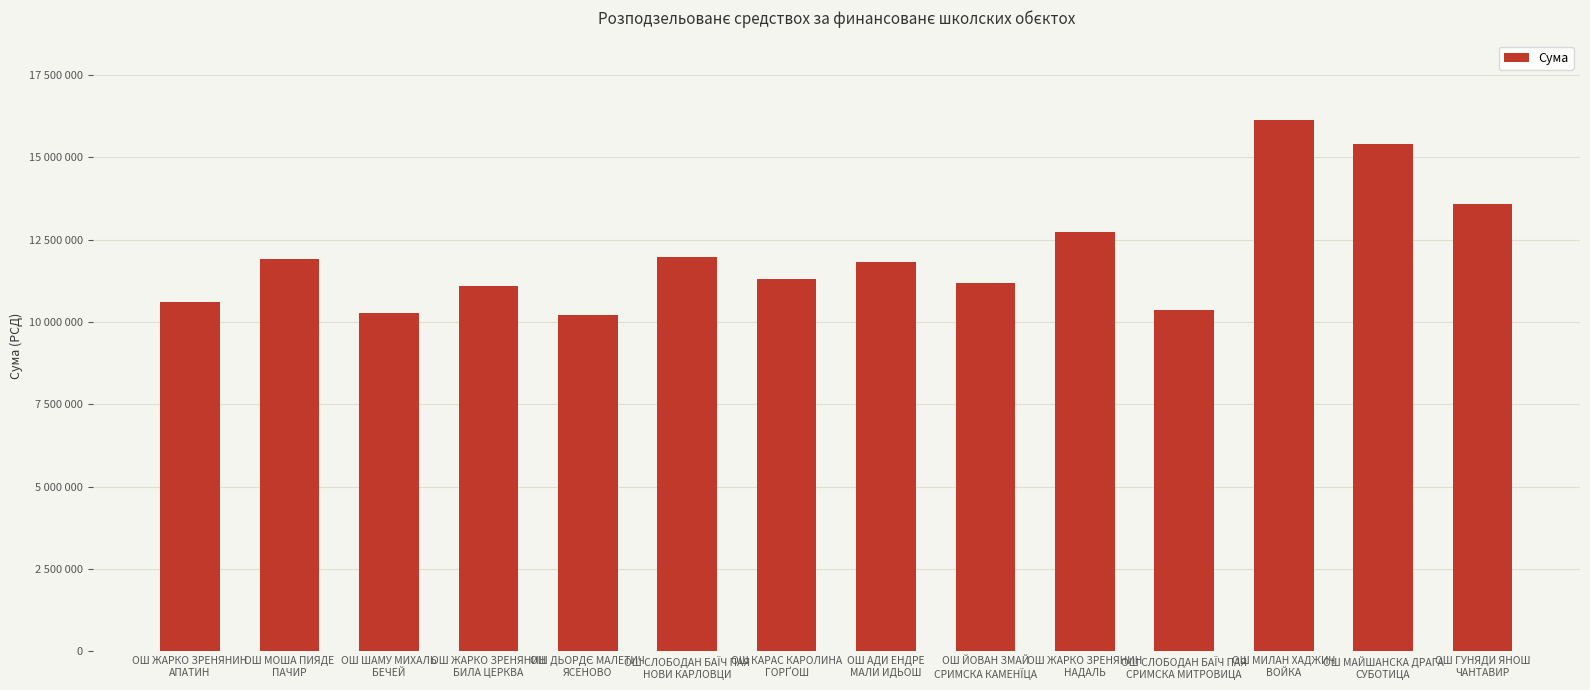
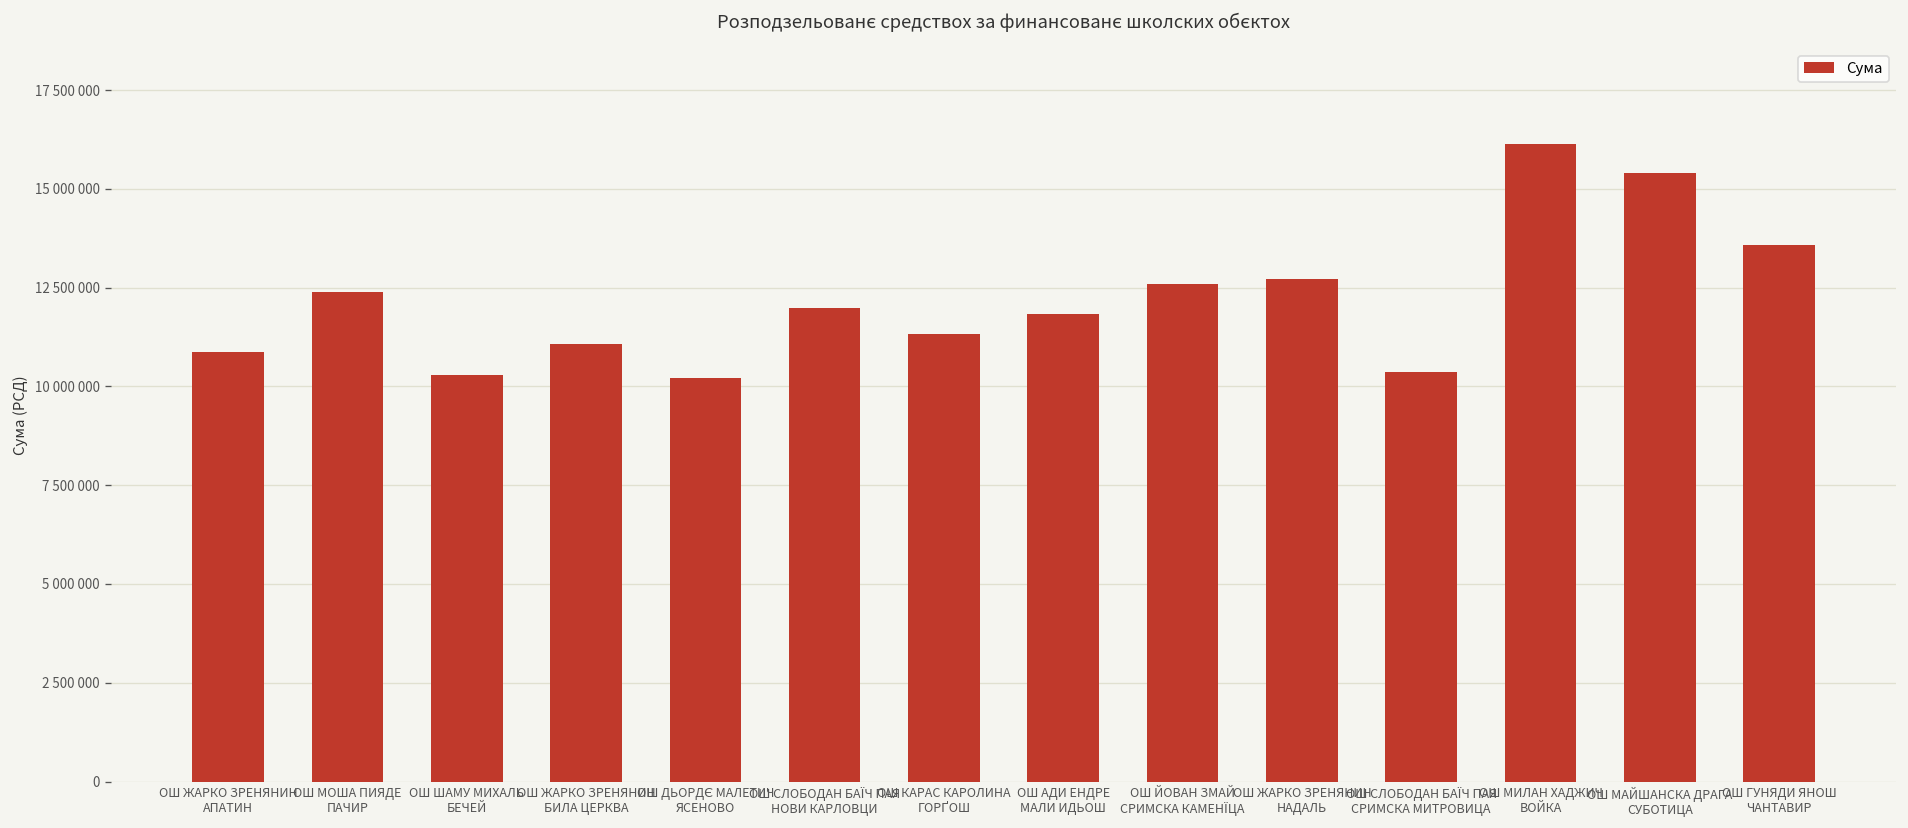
ОШ ЖАРКО ЗРЕНЯНИН АПАТИН: 10600000 -> 10900000
ОШ МОША ПИЯДЕ ПАЧИР: 11900000 -> 12400000
ОШ ЙОВАН ЗМАЙ СРИМСКА КАМЕНЇЦА: 11200000 -> 12600000
